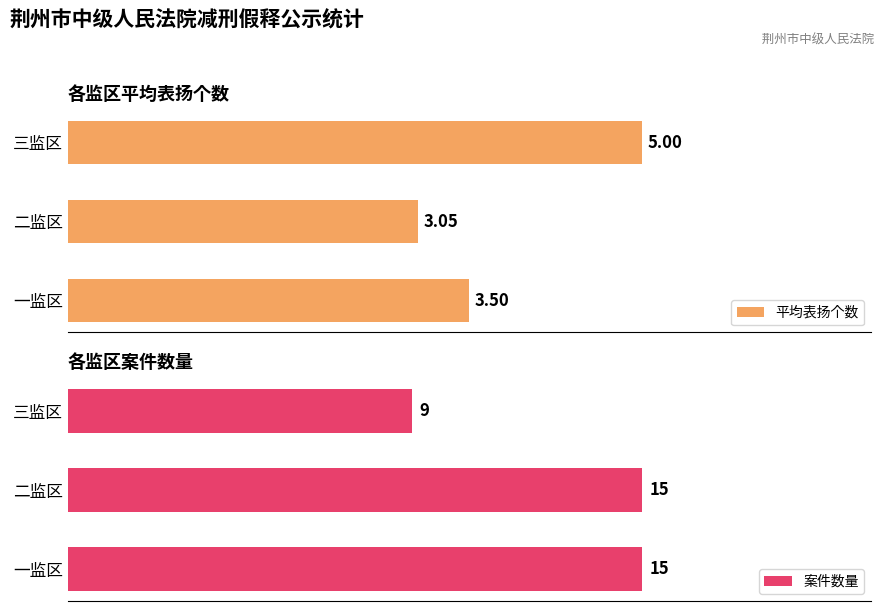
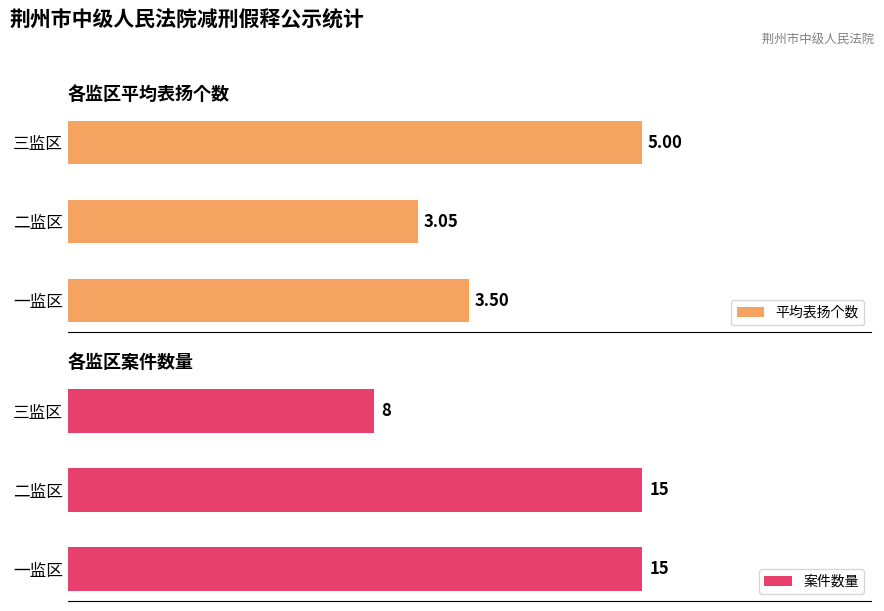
各监区案件数量, 三监区: 9 -> 8
